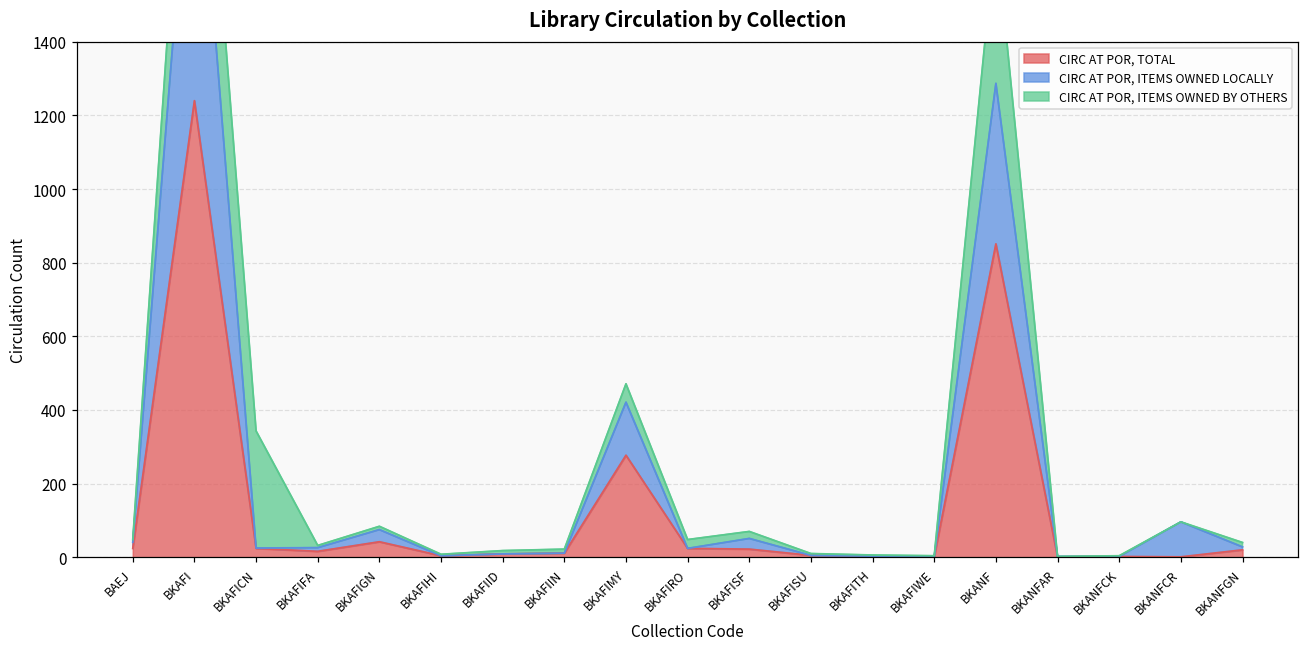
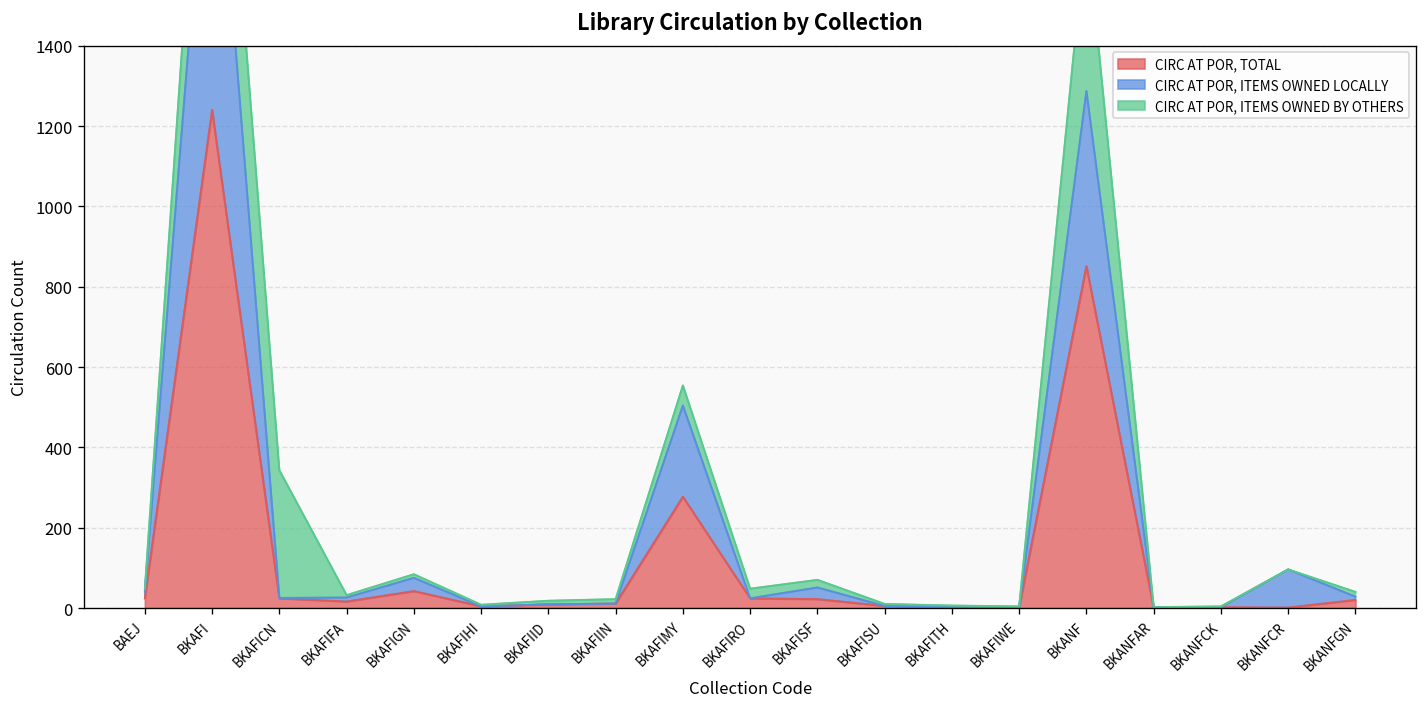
CIRC AT POR, ITEMS OWNED LOCALLY, BKAFIMY: 140 -> 230
